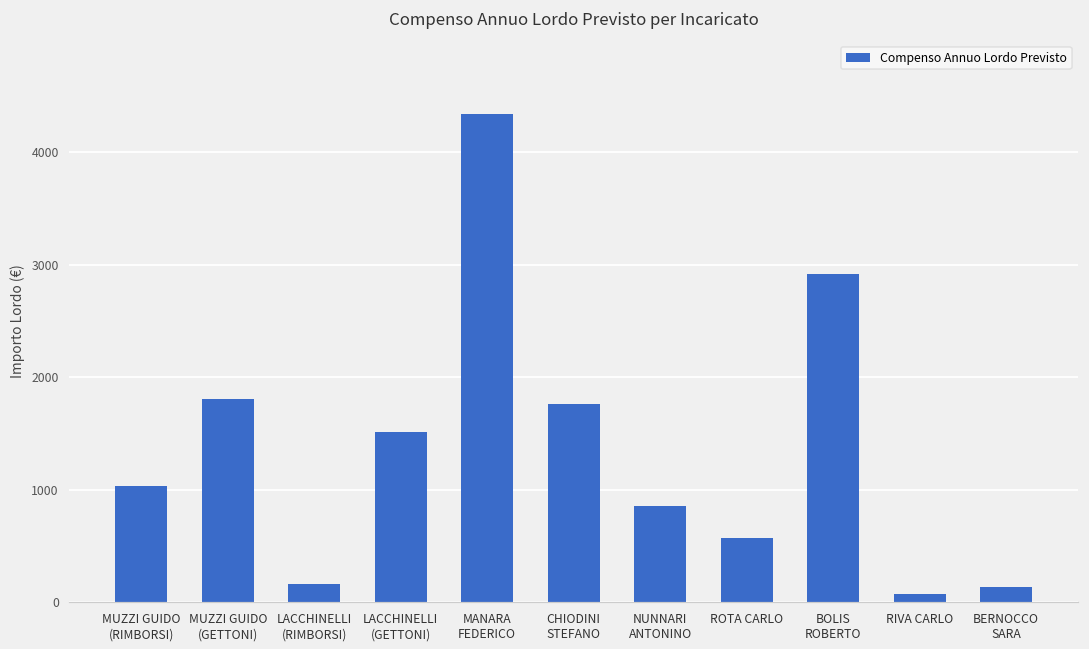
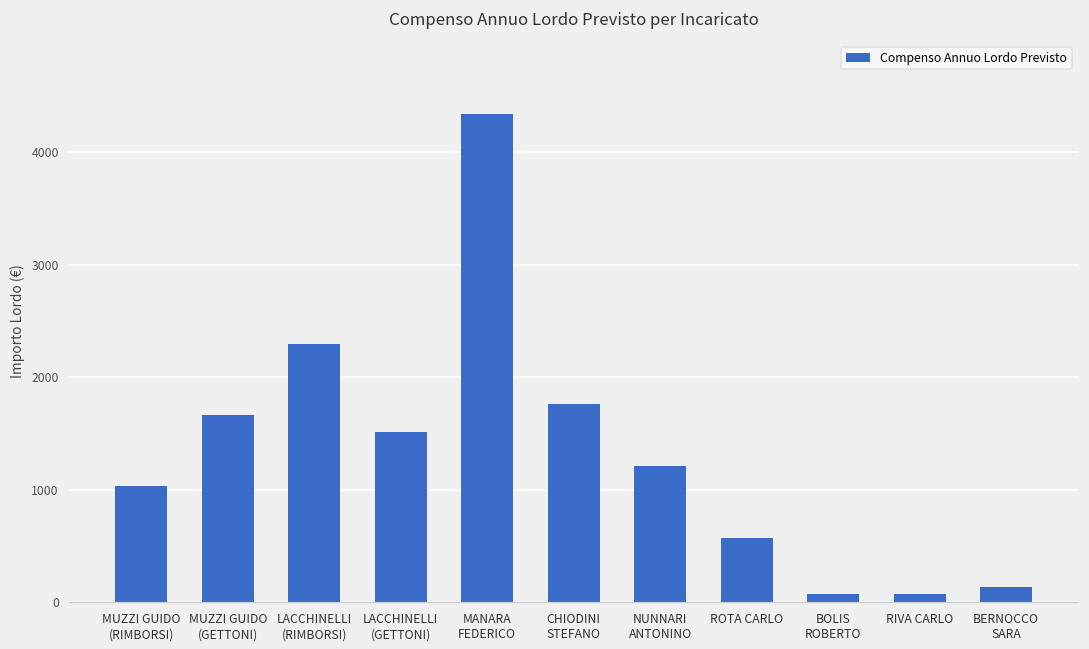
MUZZI GUIDO (GETTONI): 1810 -> 1670
LACCHINELLI (RIMBORSI): 160 -> 2290
NUNNARI ANTONINO: 860 -> 1210
BOLIS ROBERTO: 2920 -> 70
